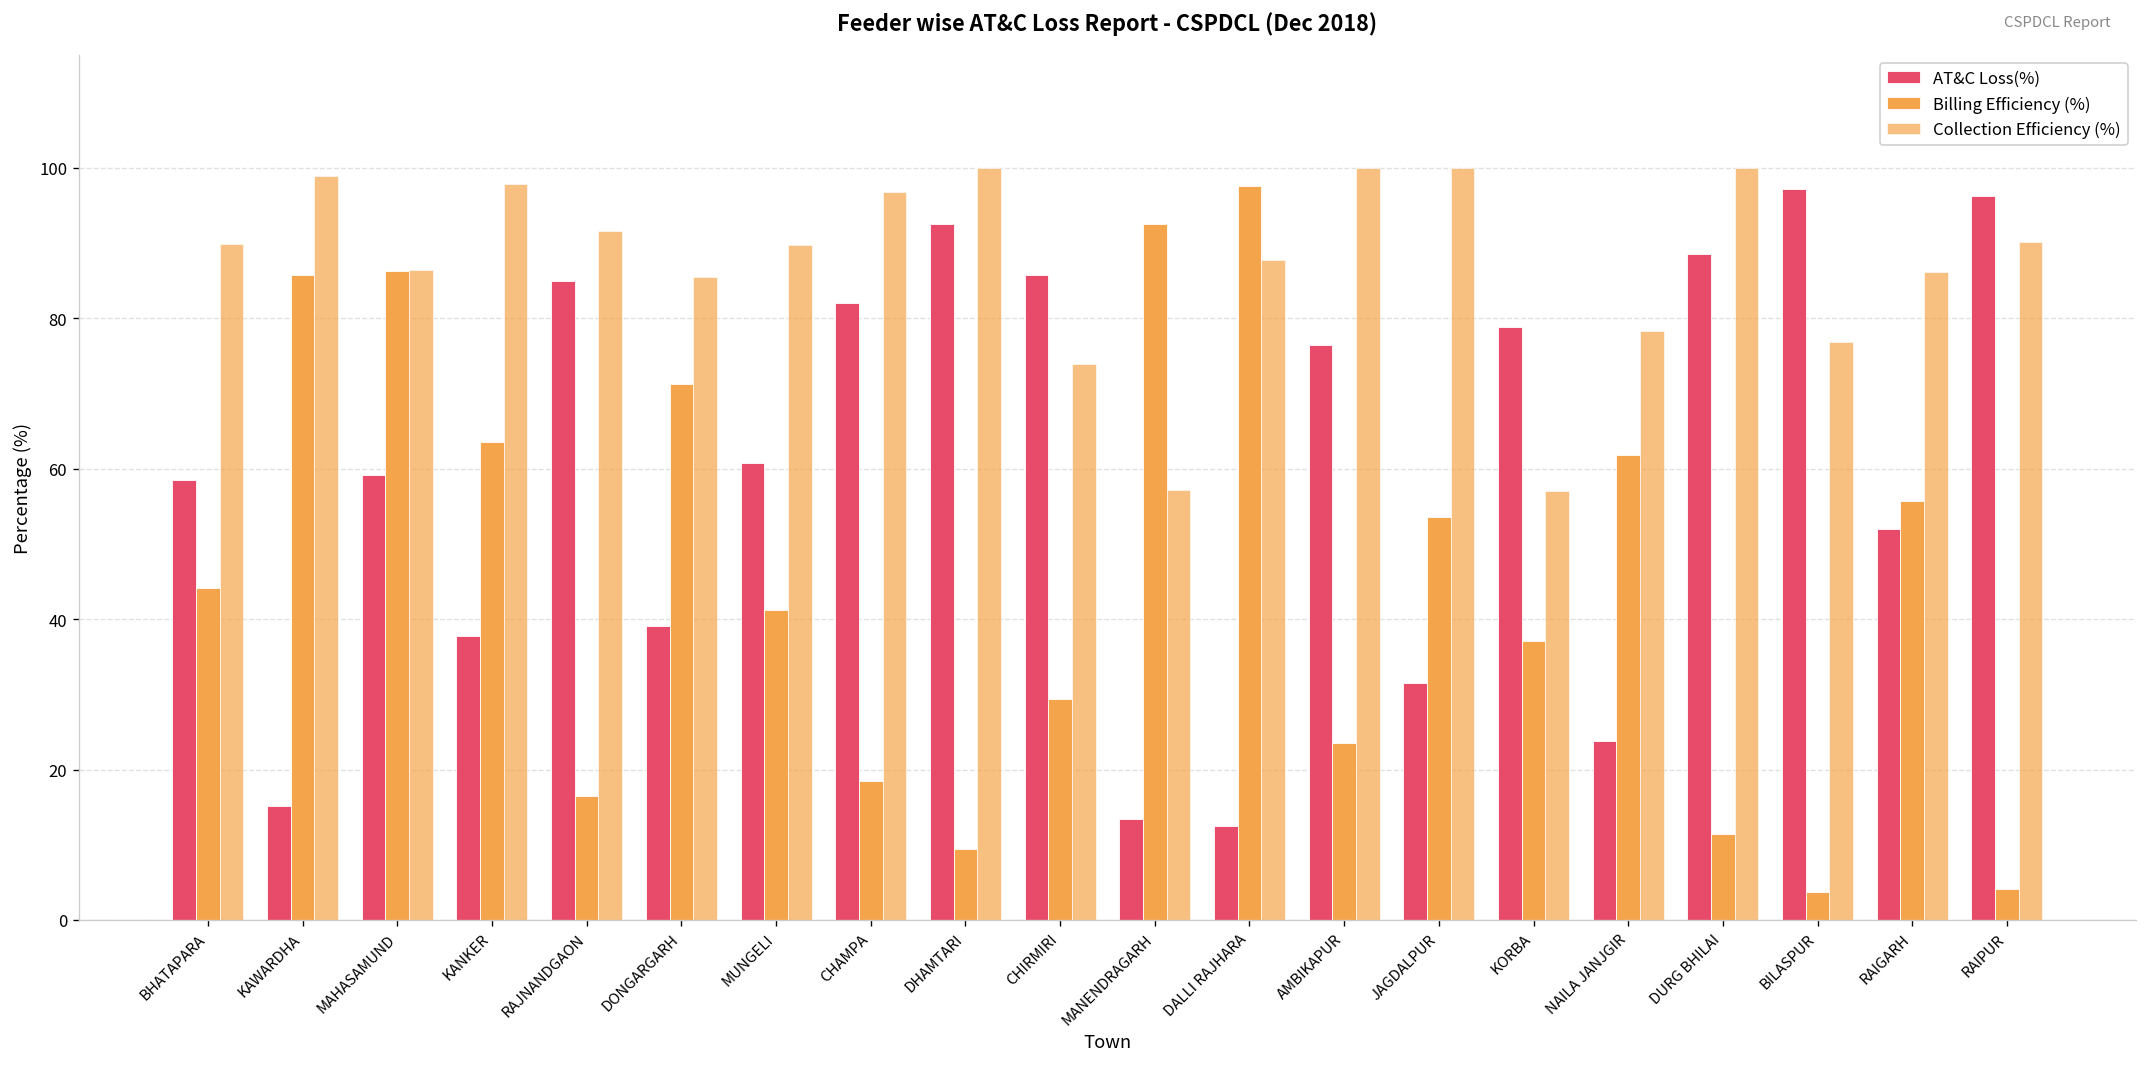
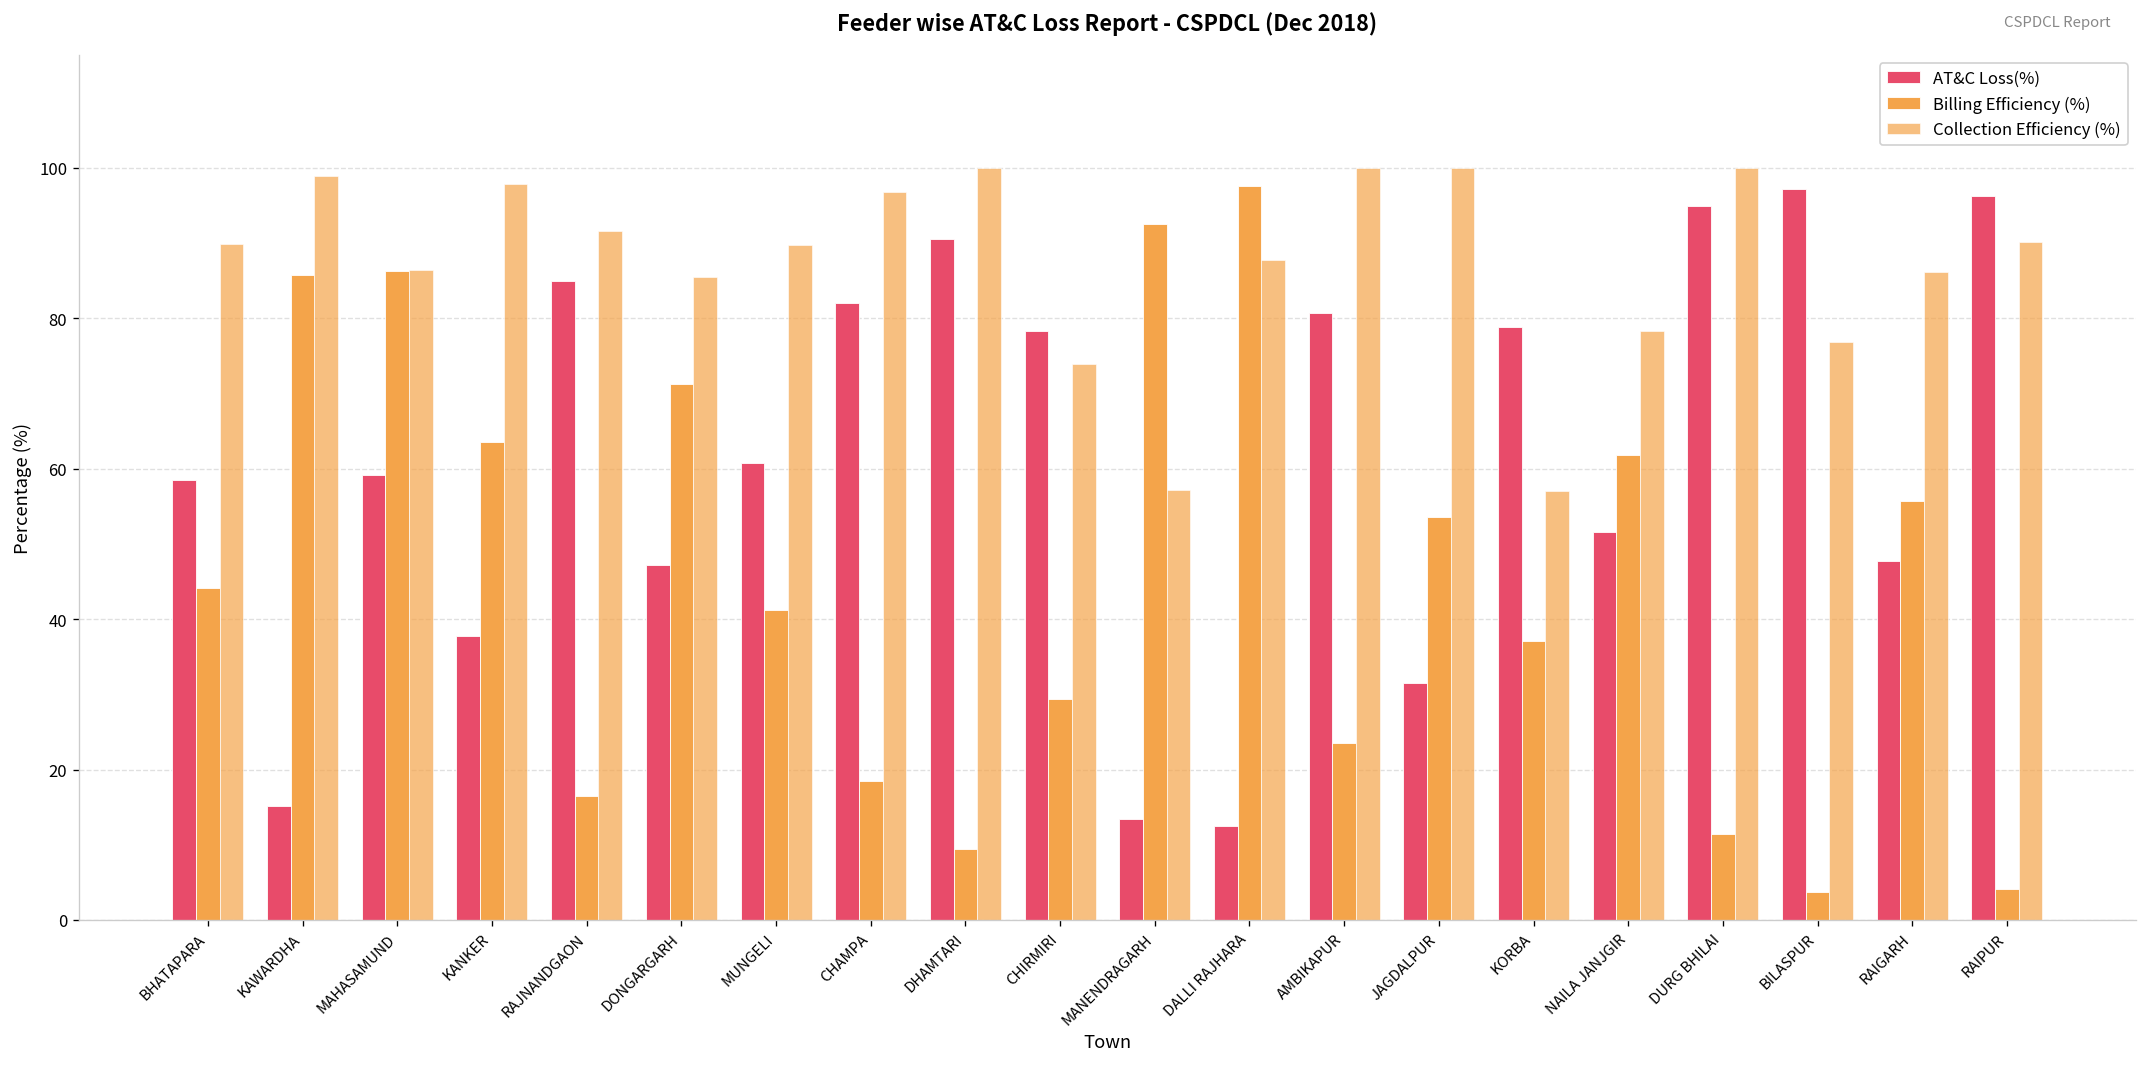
AT&C Loss(%), DONGARGARH: 39 -> 47
AT&C Loss(%), DHAMTARI: 93 -> 91
AT&C Loss(%), CHIRMIRI: 86 -> 78
AT&C Loss(%), AMBIKAPUR: 76 -> 81
AT&C Loss(%), NAILA JANJGIR: 24 -> 52
AT&C Loss(%), DURG BHILAI: 89 -> 95
AT&C Loss(%), RAIGARH: 52 -> 48
